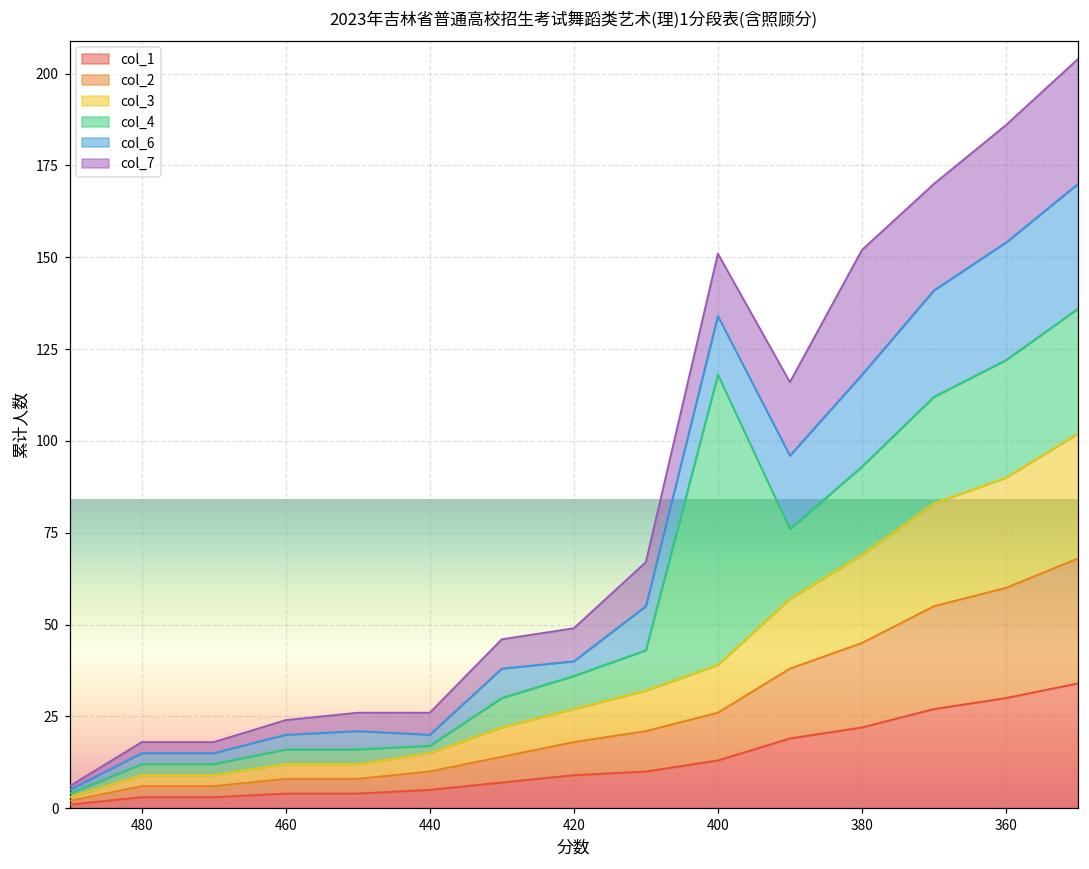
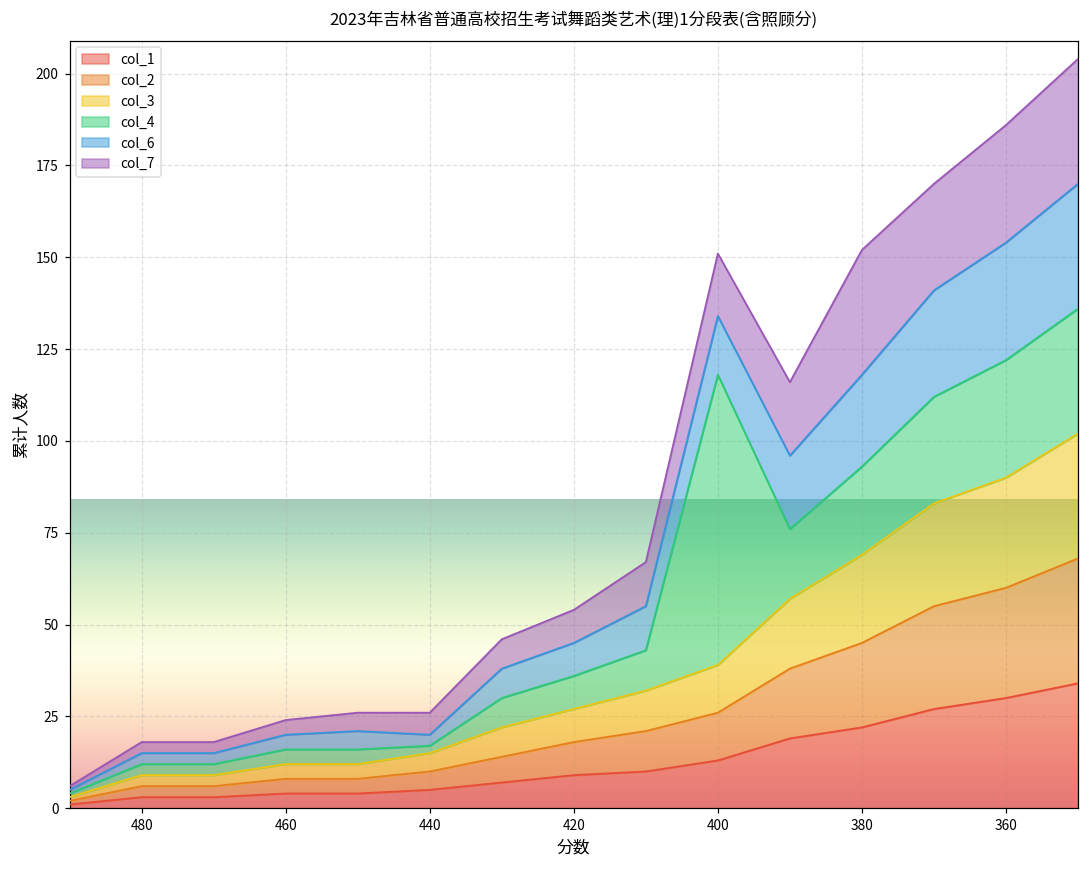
col_6, 420: 4 -> 9
